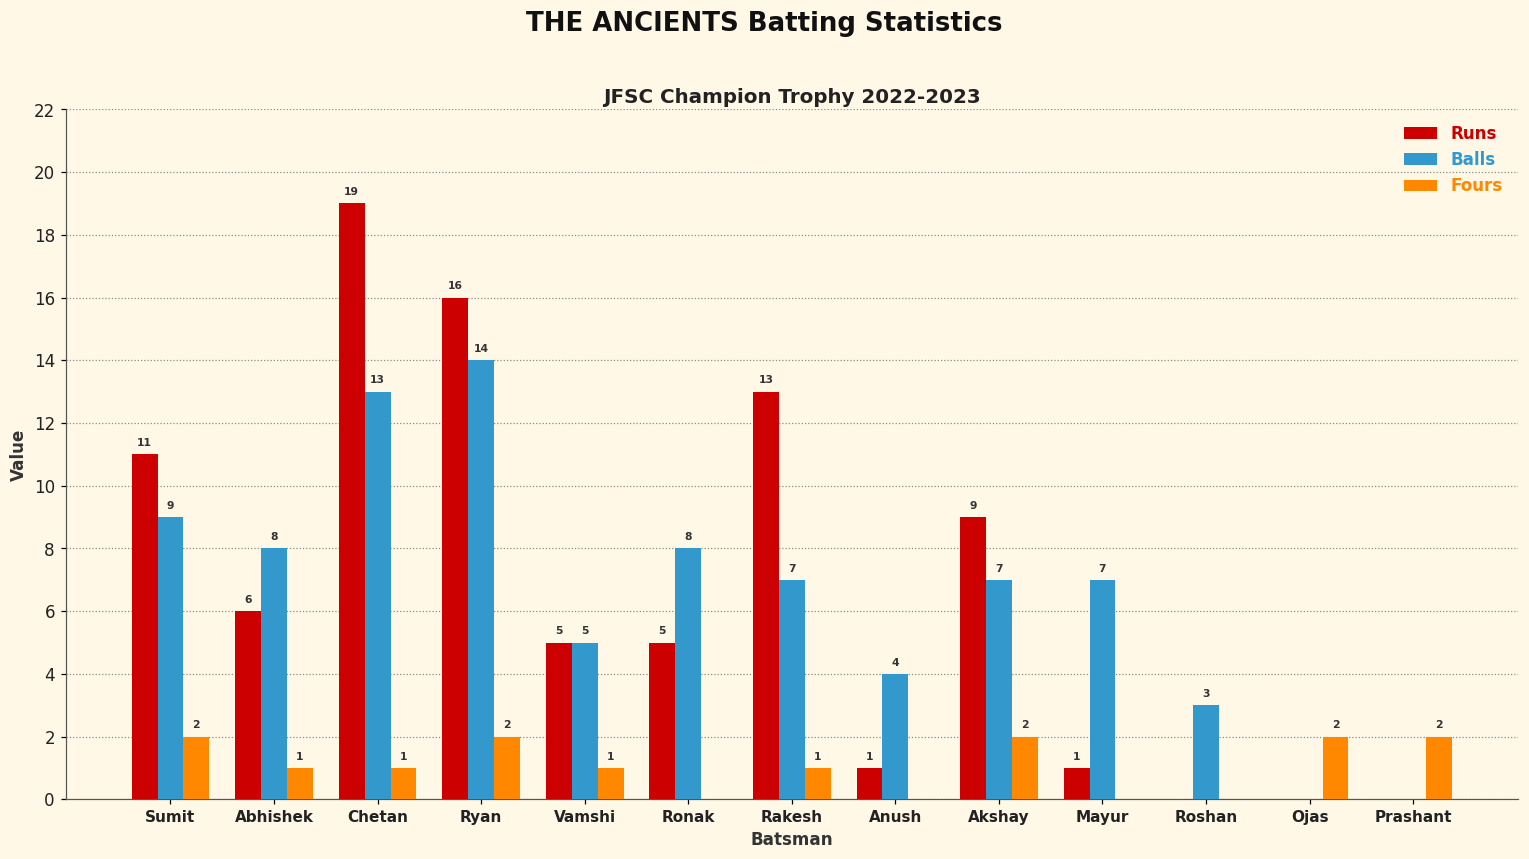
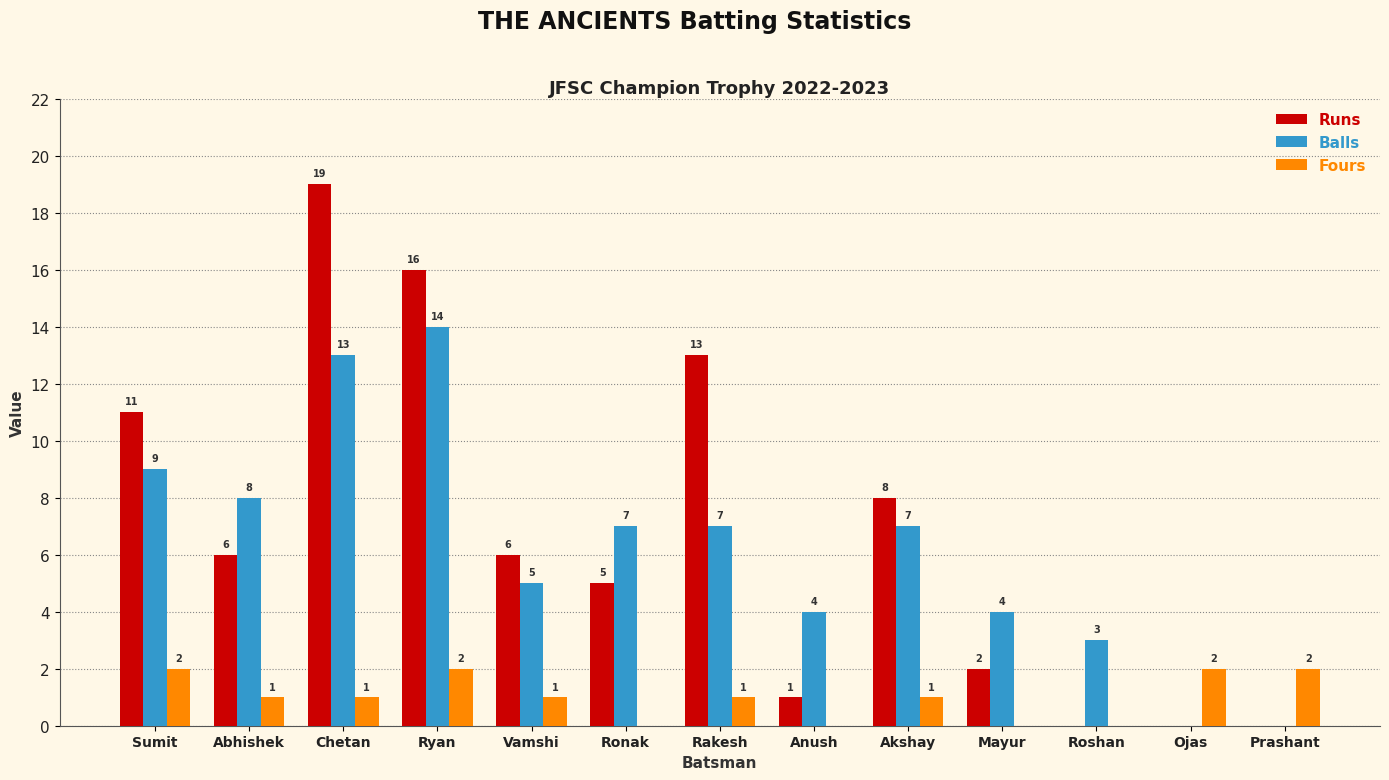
Runs, Vamshi: 5 -> 6
Balls, Ronak: 8 -> 7
Runs, Akshay: 9 -> 8
Fours, Akshay: 2 -> 1
Runs, Mayur: 1 -> 2
Balls, Mayur: 7 -> 4
